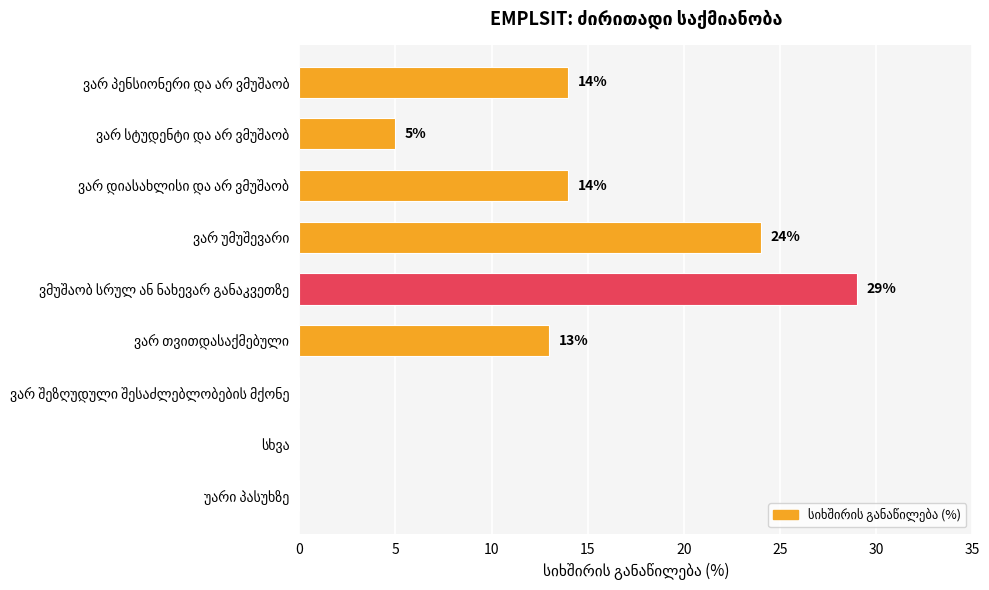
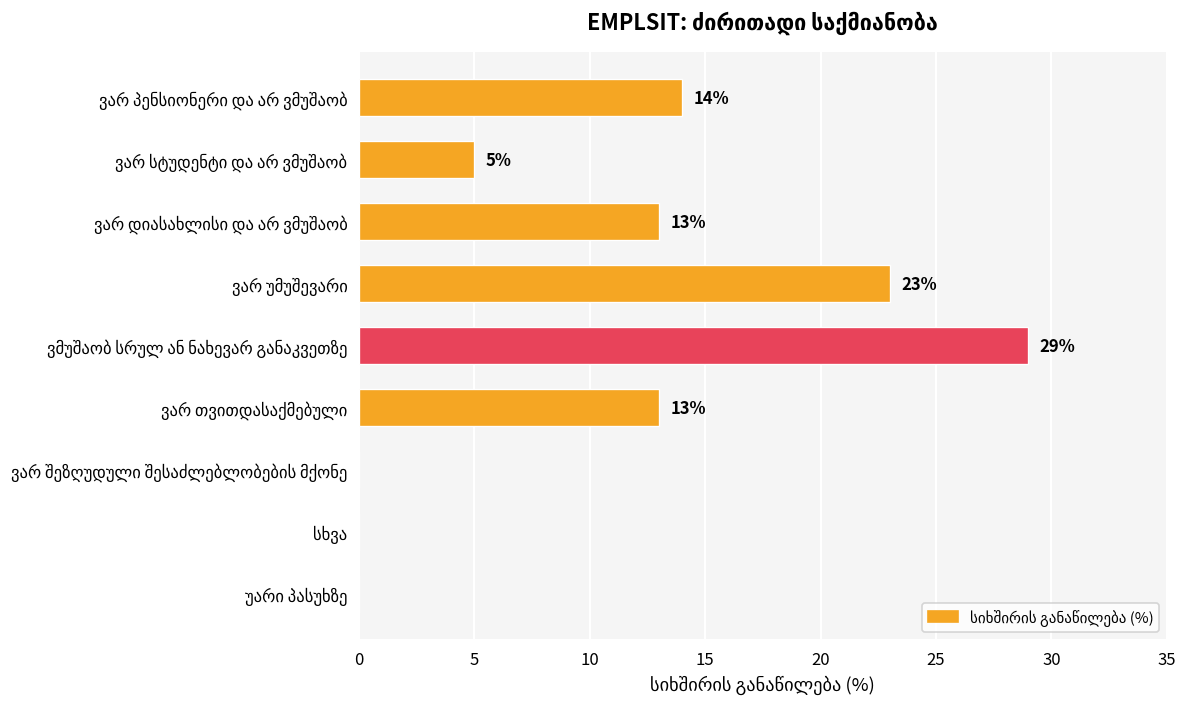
ვარ დიასახლისი და არ ვმუშაობ: 14% -> 13%
ვარ უმუშევარი: 24% -> 23%
